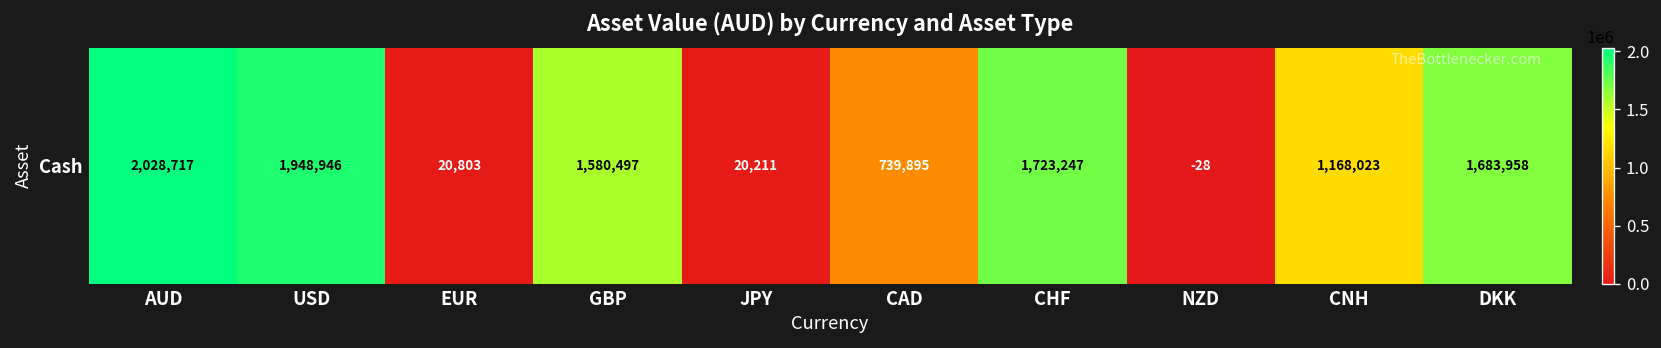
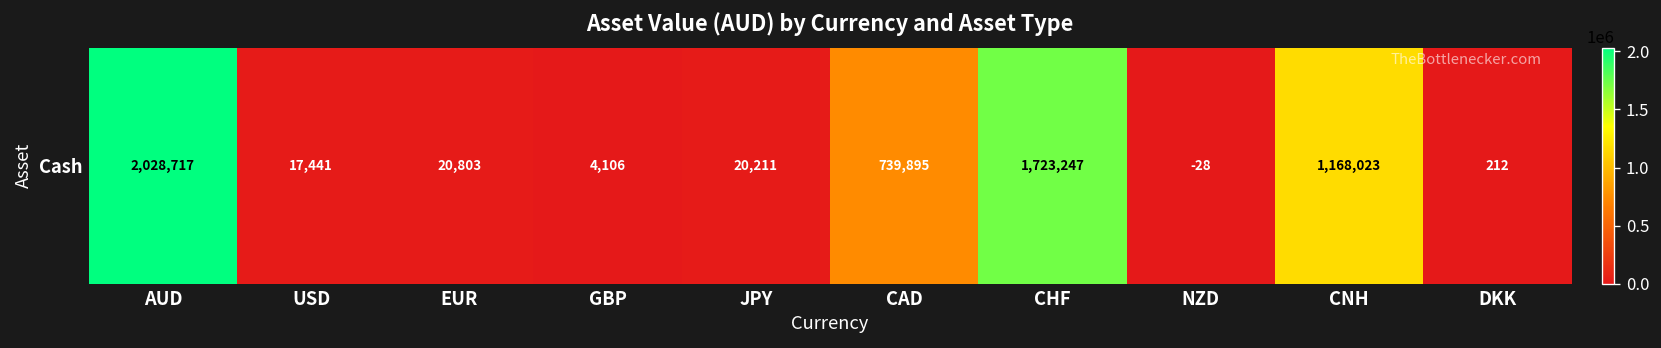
Cash, USD: 1,948,946 -> 17,441
Cash, GBP: 1,580,497 -> 4,106
Cash, DKK: 1,683,958 -> 212
